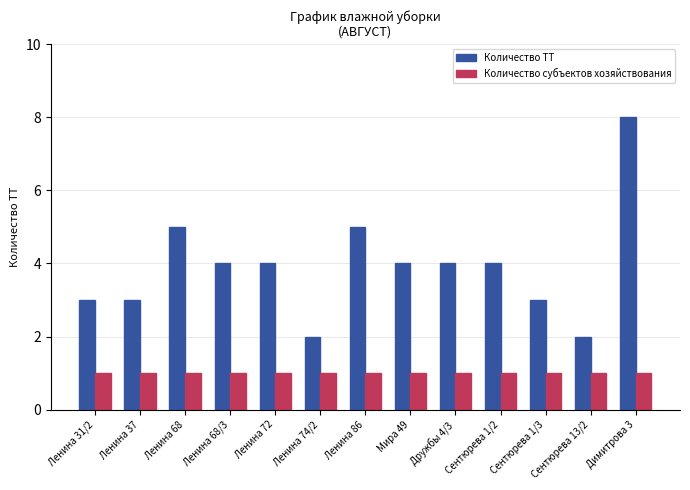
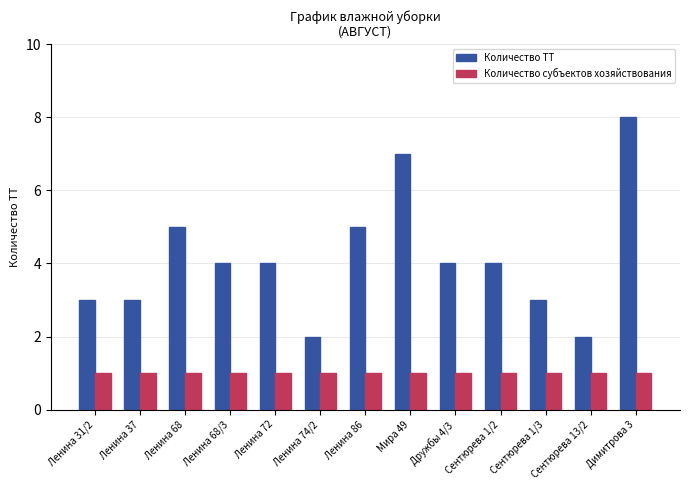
Количество ТТ, Мира 49: 4 -> 7
